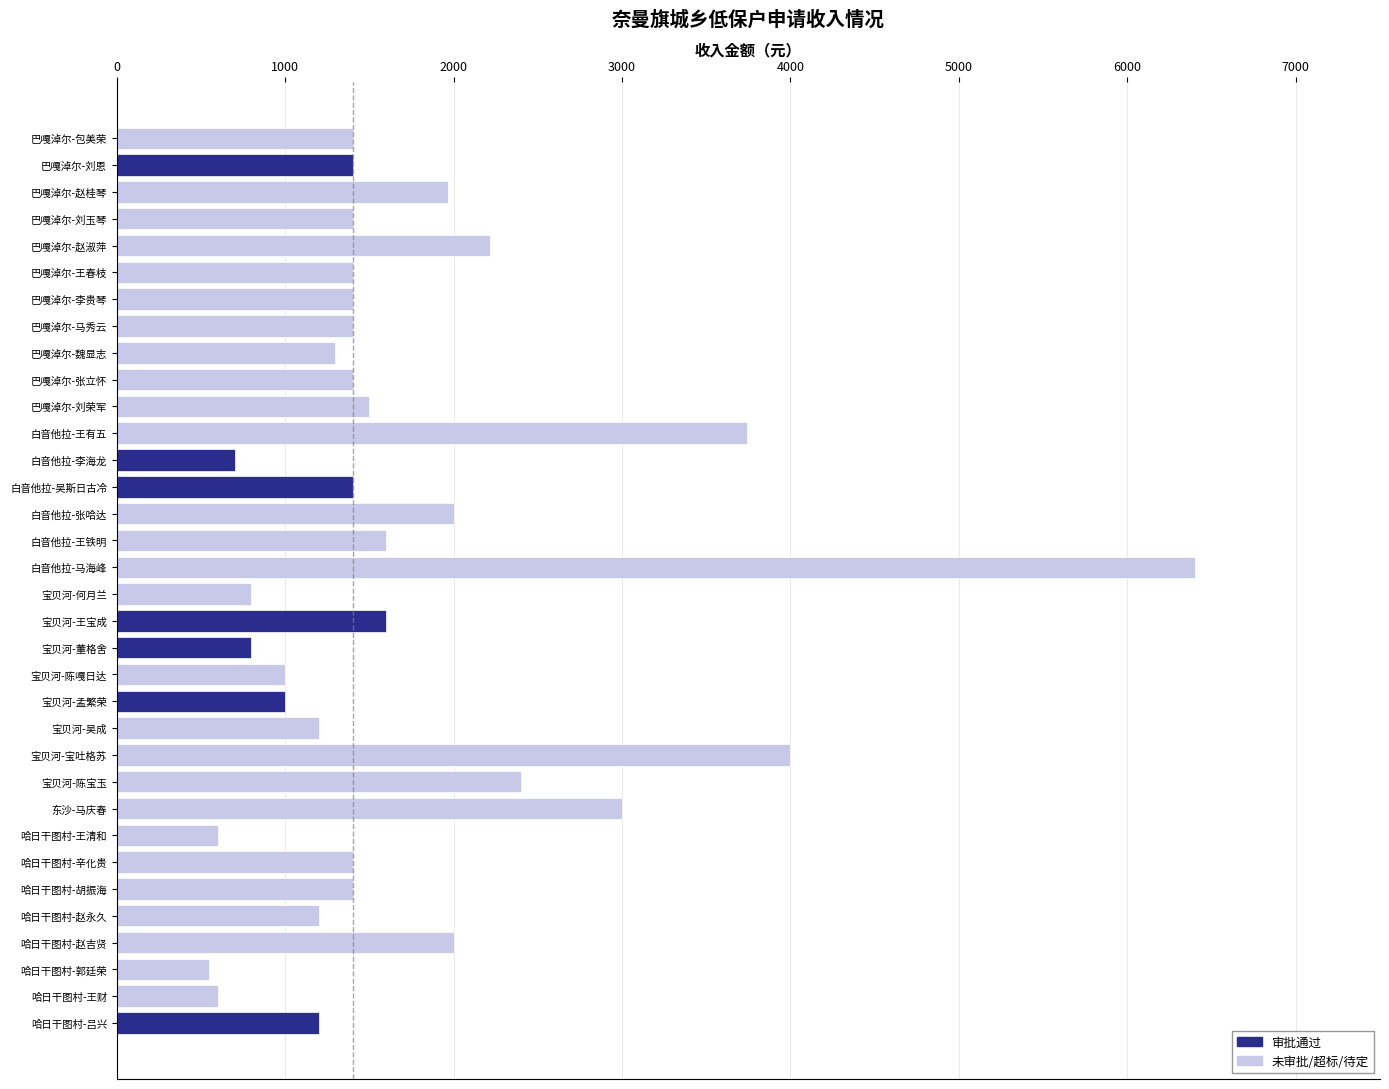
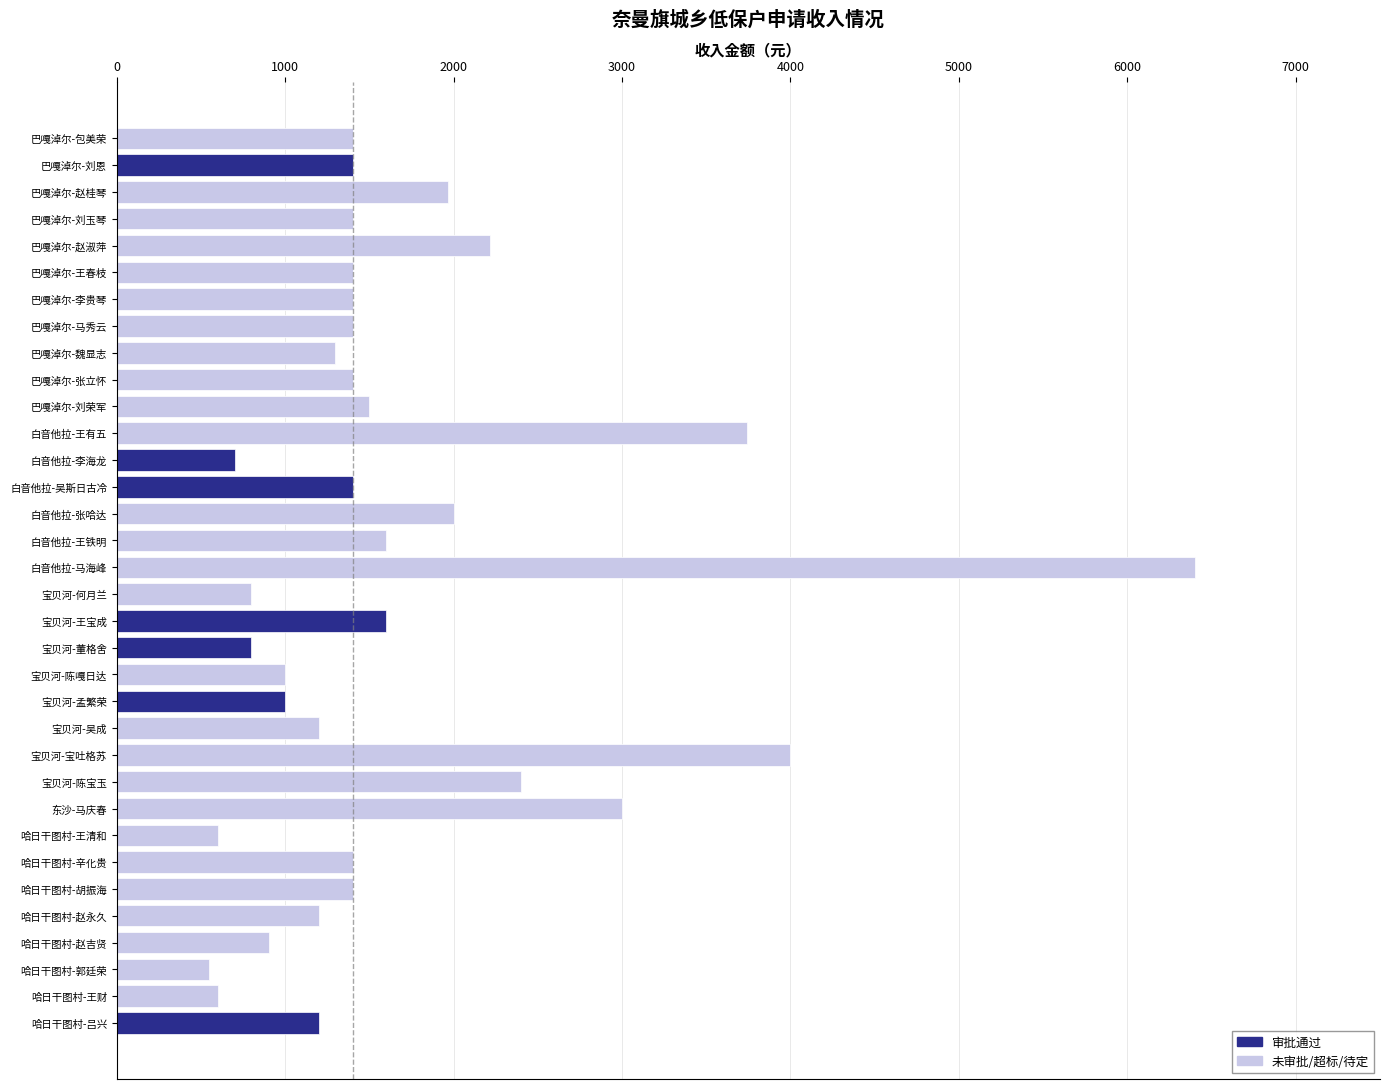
哈日干图村-赵吉贤: 2000 -> 910
